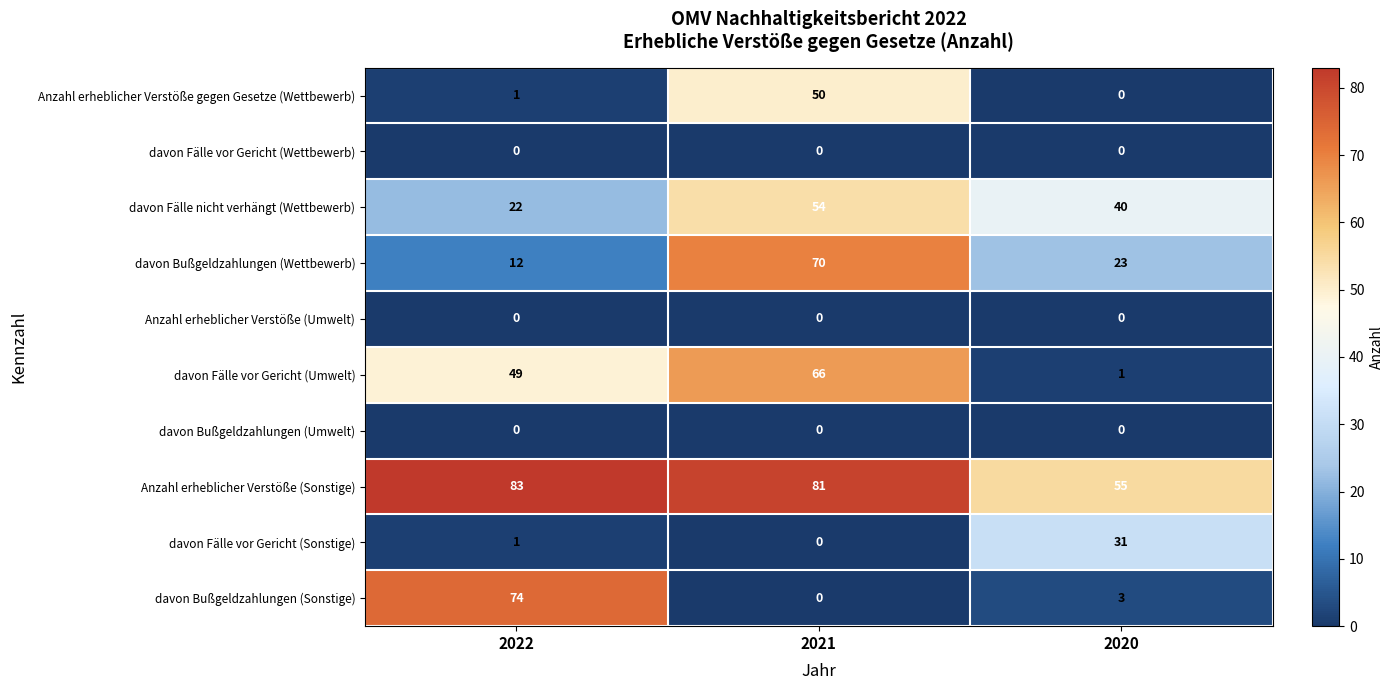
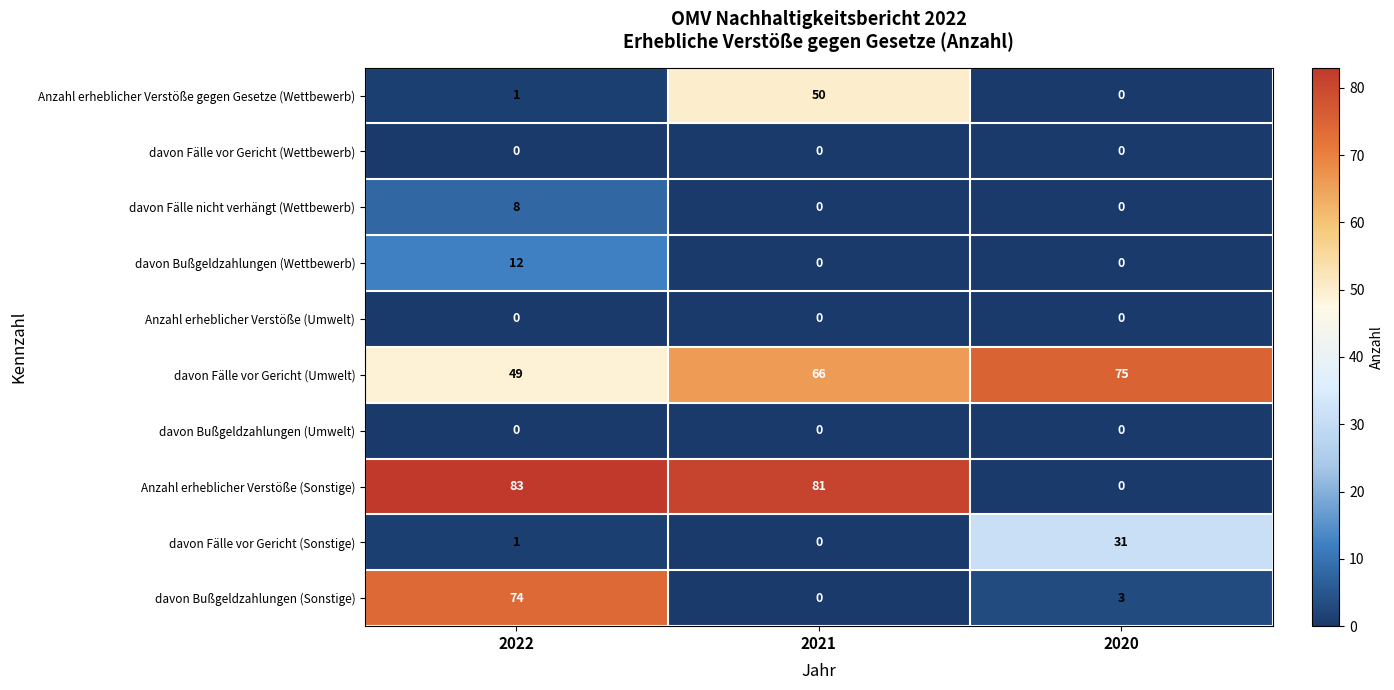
davon Fälle nicht verhängt (Wettbewerb), 2022: 22 -> 8
davon Fälle nicht verhängt (Wettbewerb), 2021: 54 -> 0
davon Fälle nicht verhängt (Wettbewerb), 2020: 40 -> 0
davon Bußgeldzahlungen (Wettbewerb), 2021: 70 -> 0
davon Bußgeldzahlungen (Wettbewerb), 2020: 23 -> 0
davon Fälle vor Gericht (Umwelt), 2020: 1 -> 75
Anzahl erheblicher Verstöße (Sonstige), 2020: 55 -> 0
